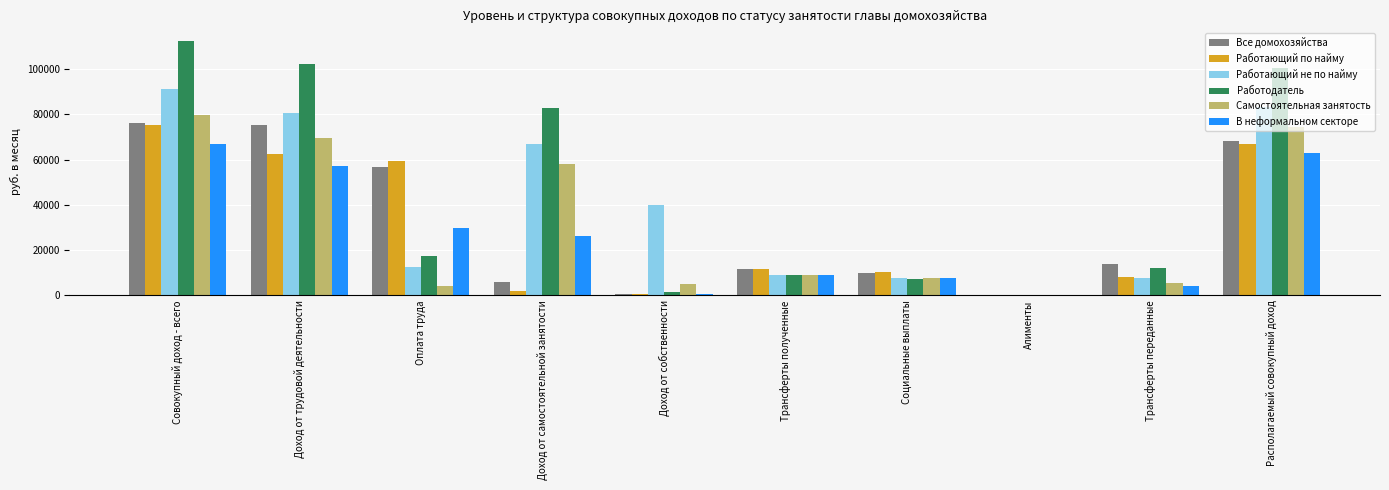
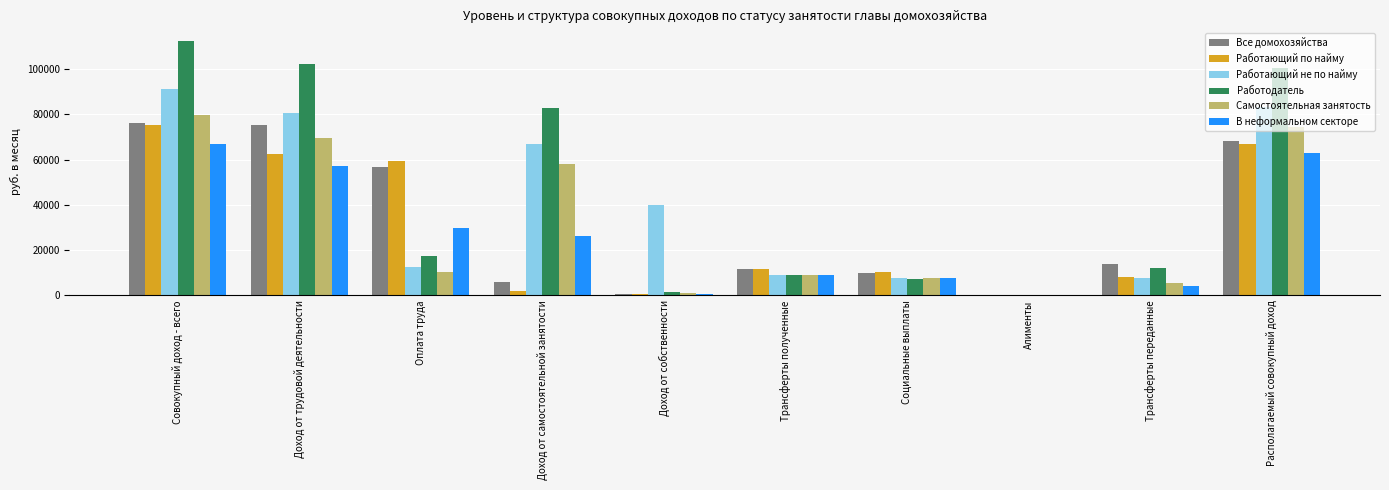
Самостоятельная занятость, Оплата труда: 4000 -> 10000
Самостоятельная занятость, Доход от собственности: 5000 -> 1000
